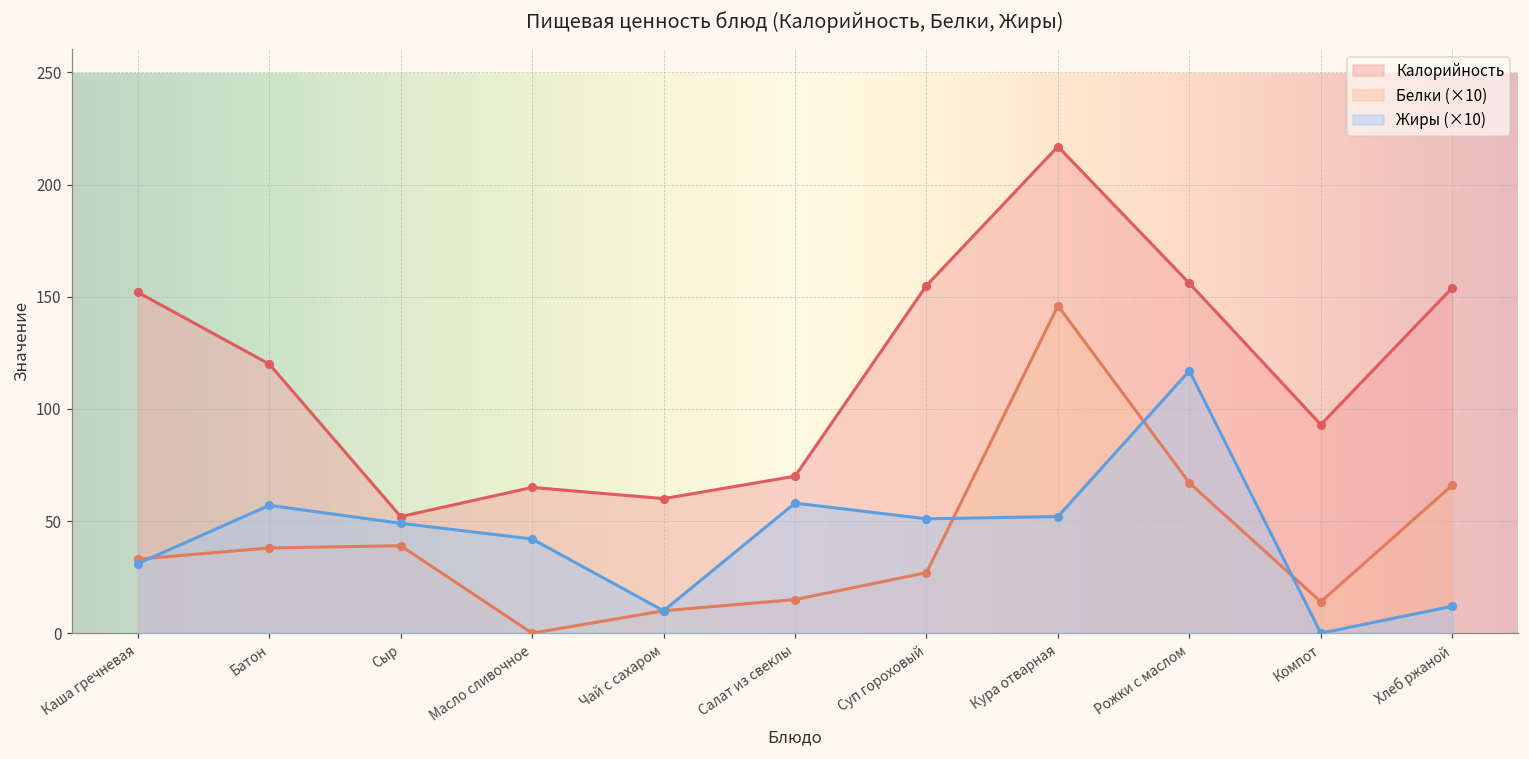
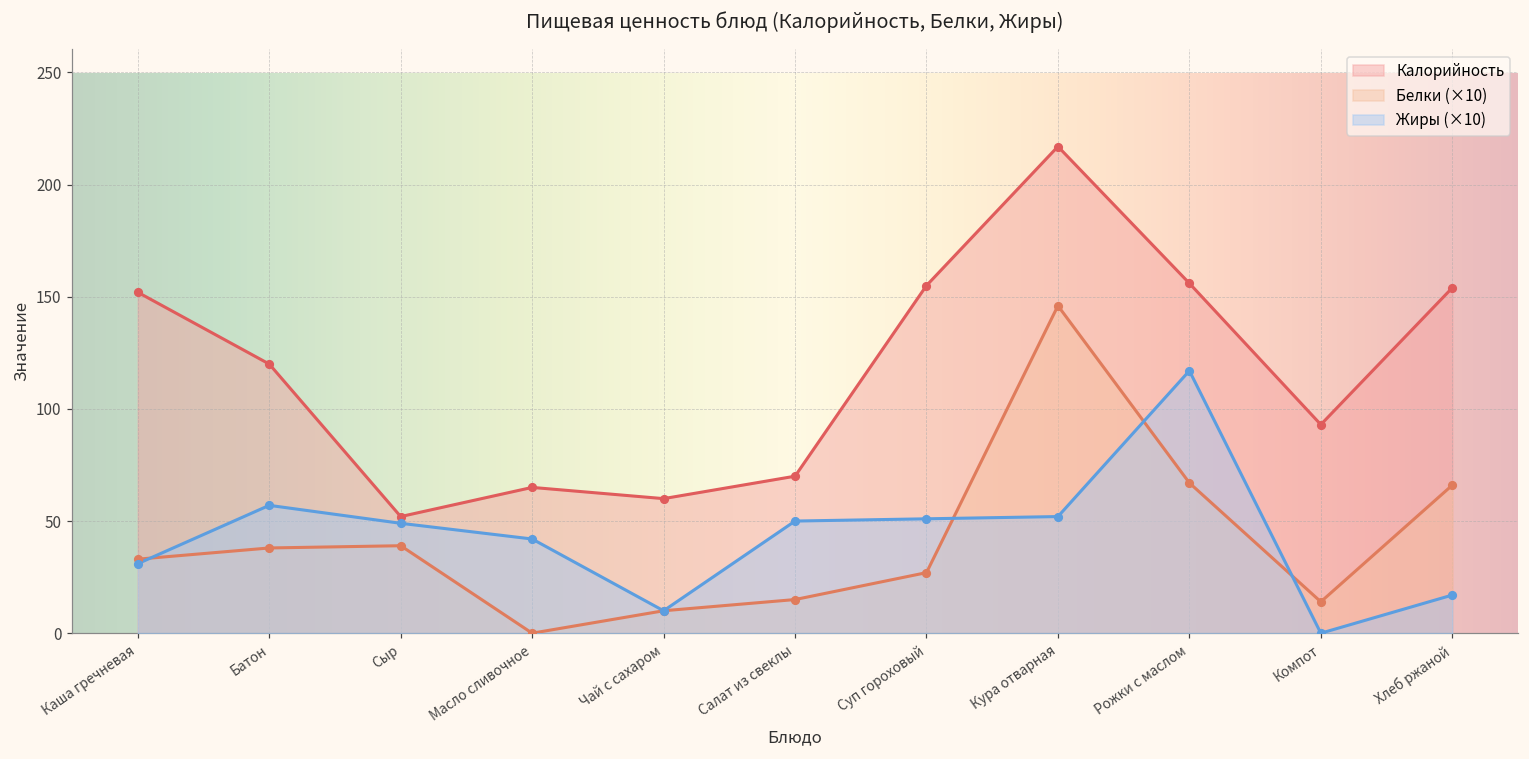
Жиры (×10), Салат из свеклы: 58 -> 50
Жиры (×10), Хлеб ржаной: 12 -> 17
